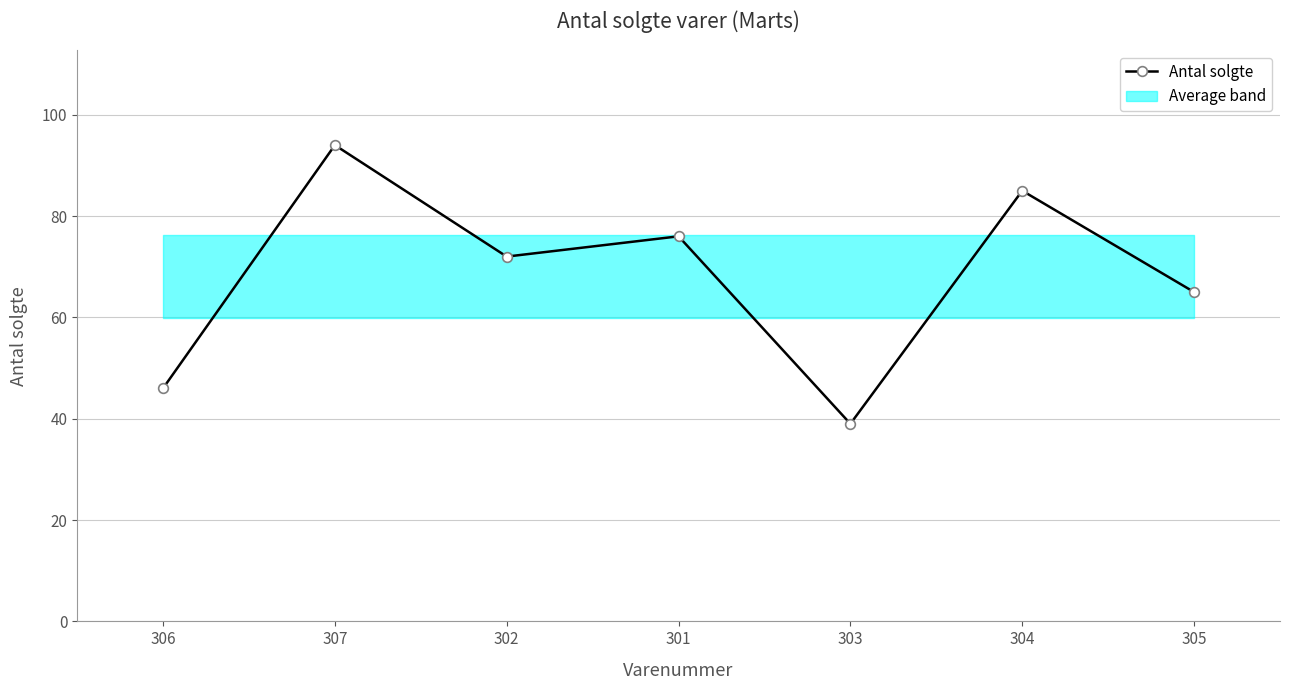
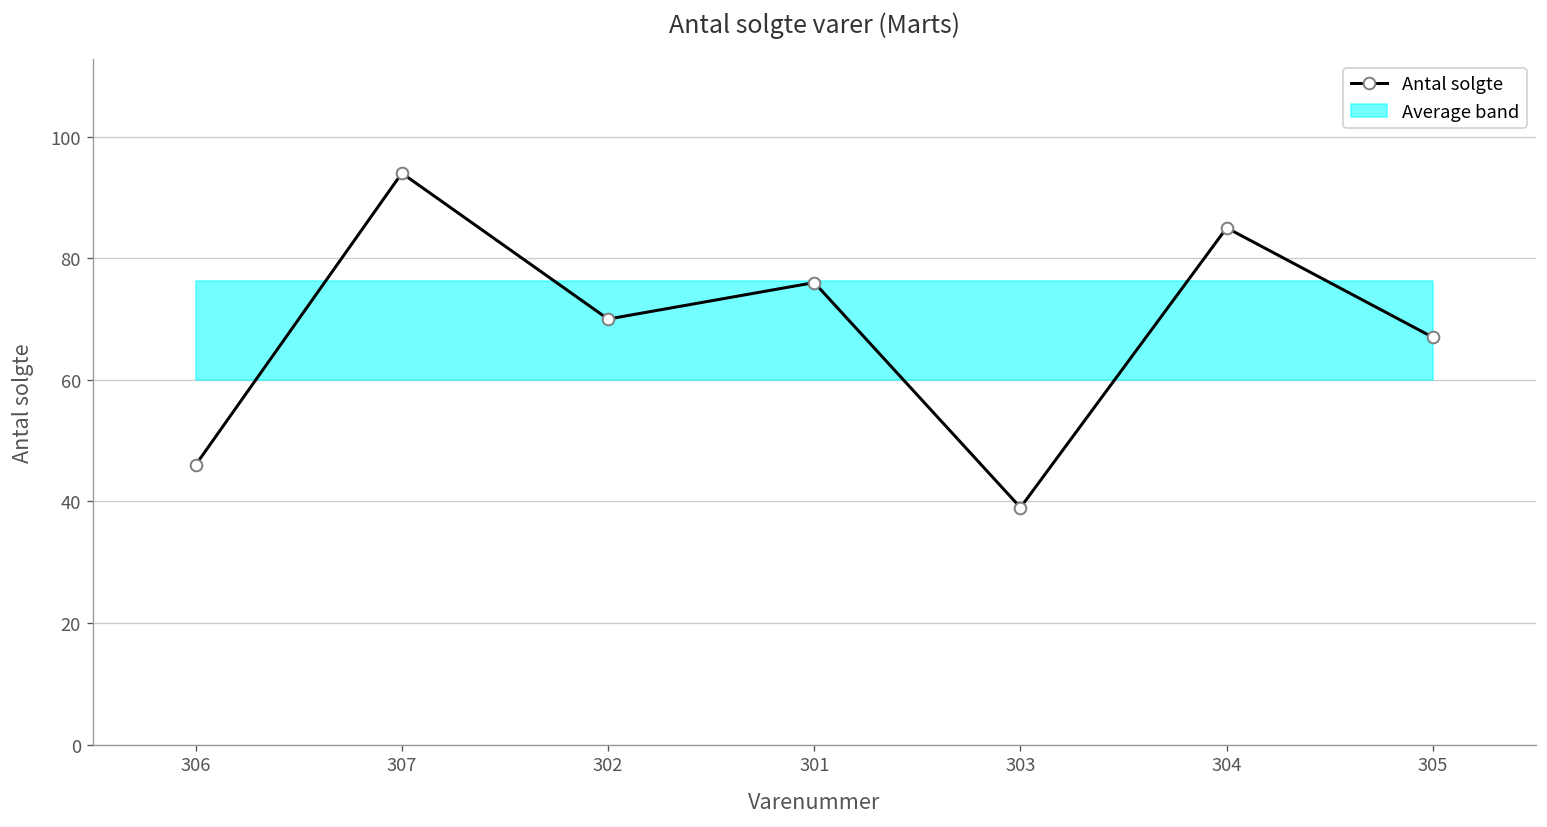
Antal solgte, 302: 72 -> 70
Antal solgte, 305: 65 -> 67
